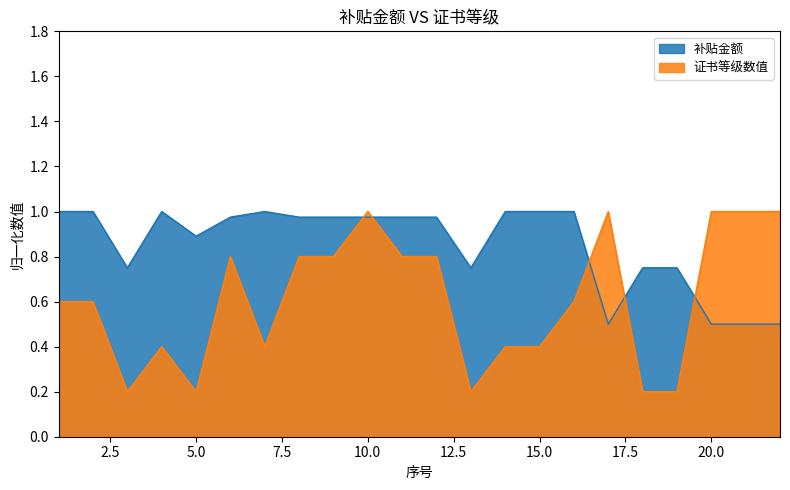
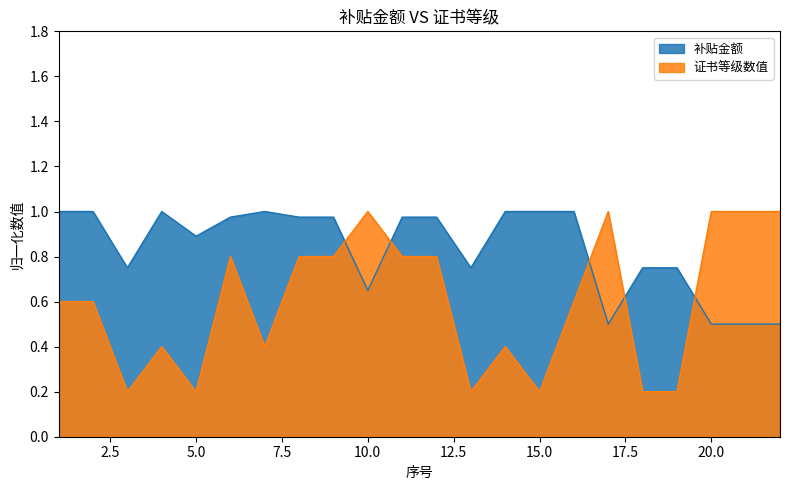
补贴金额, 10.0: 0.98 -> 0.65
证书等级数值, 15.0: 0.40 -> 0.20
